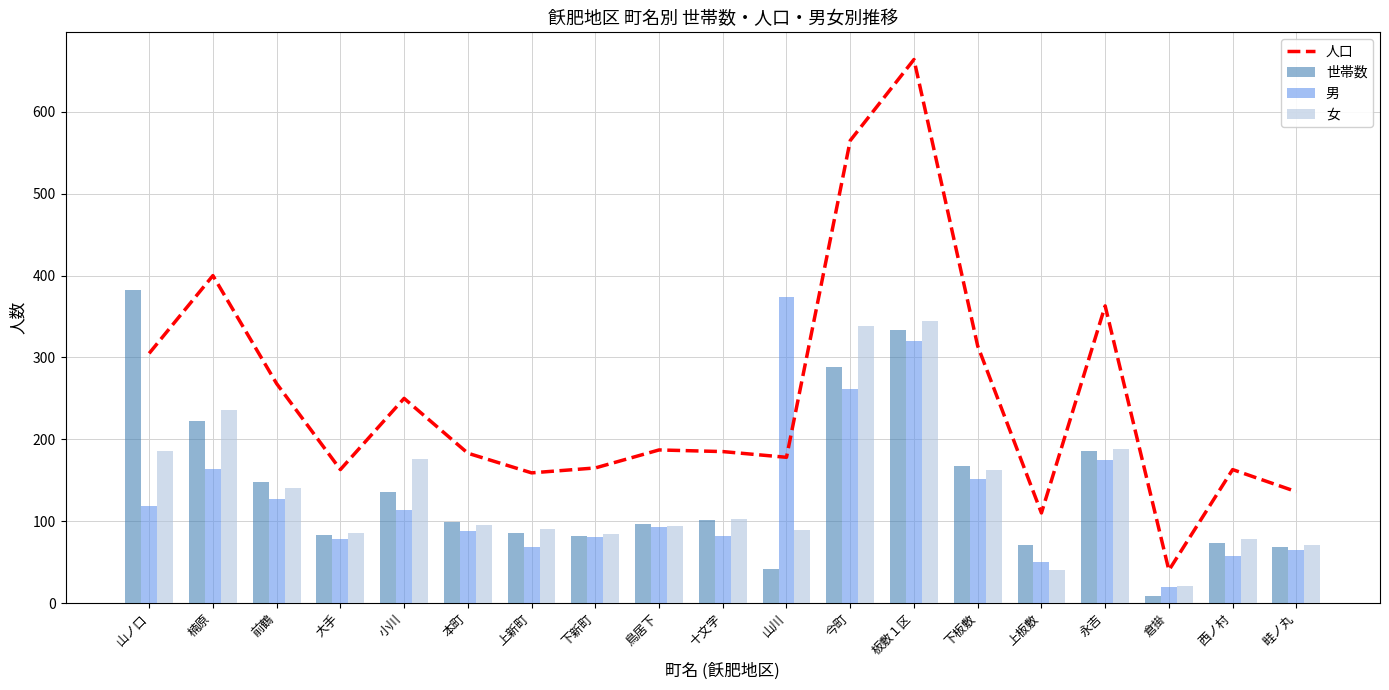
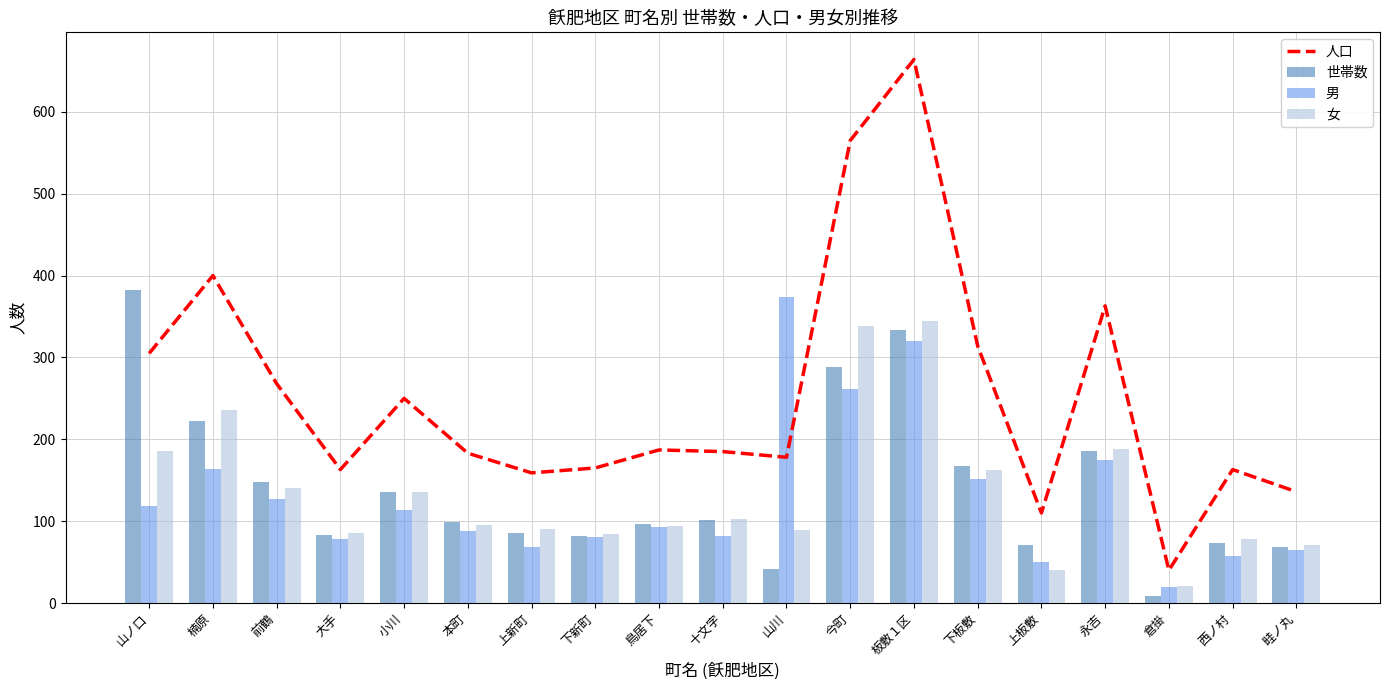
女, 小川: 180 -> 140
